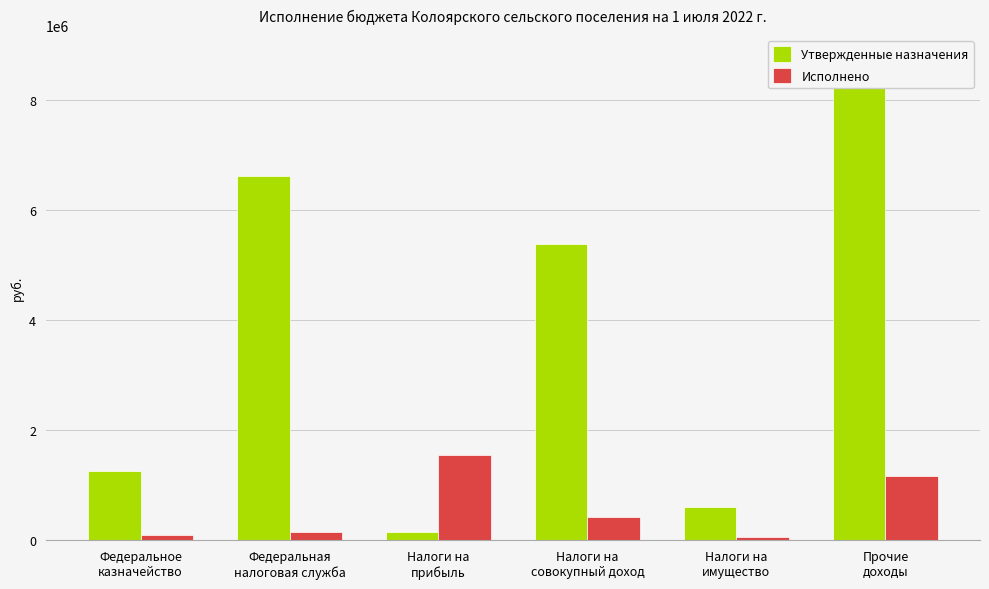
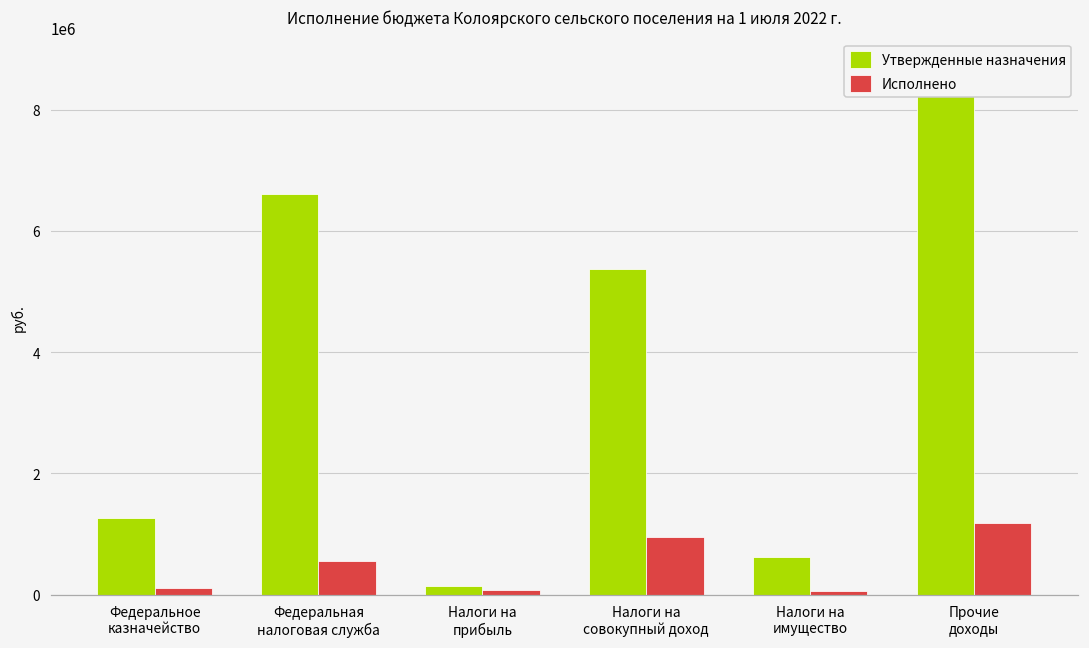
Исполнено, Федеральная налоговая служба: 200000 -> 600000
Исполнено, Налоги на прибыль: 1600000 -> 100000
Исполнено, Налоги на совокупный доход: 400000 -> 900000
